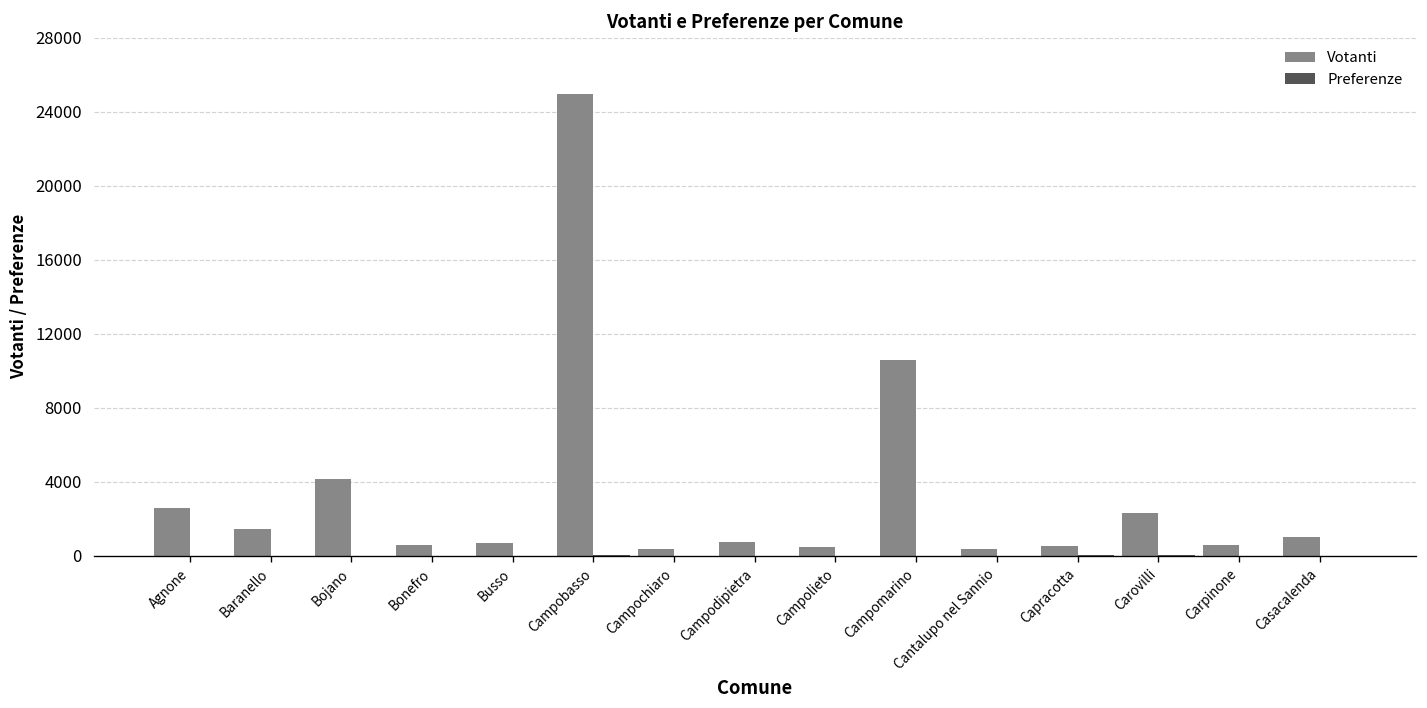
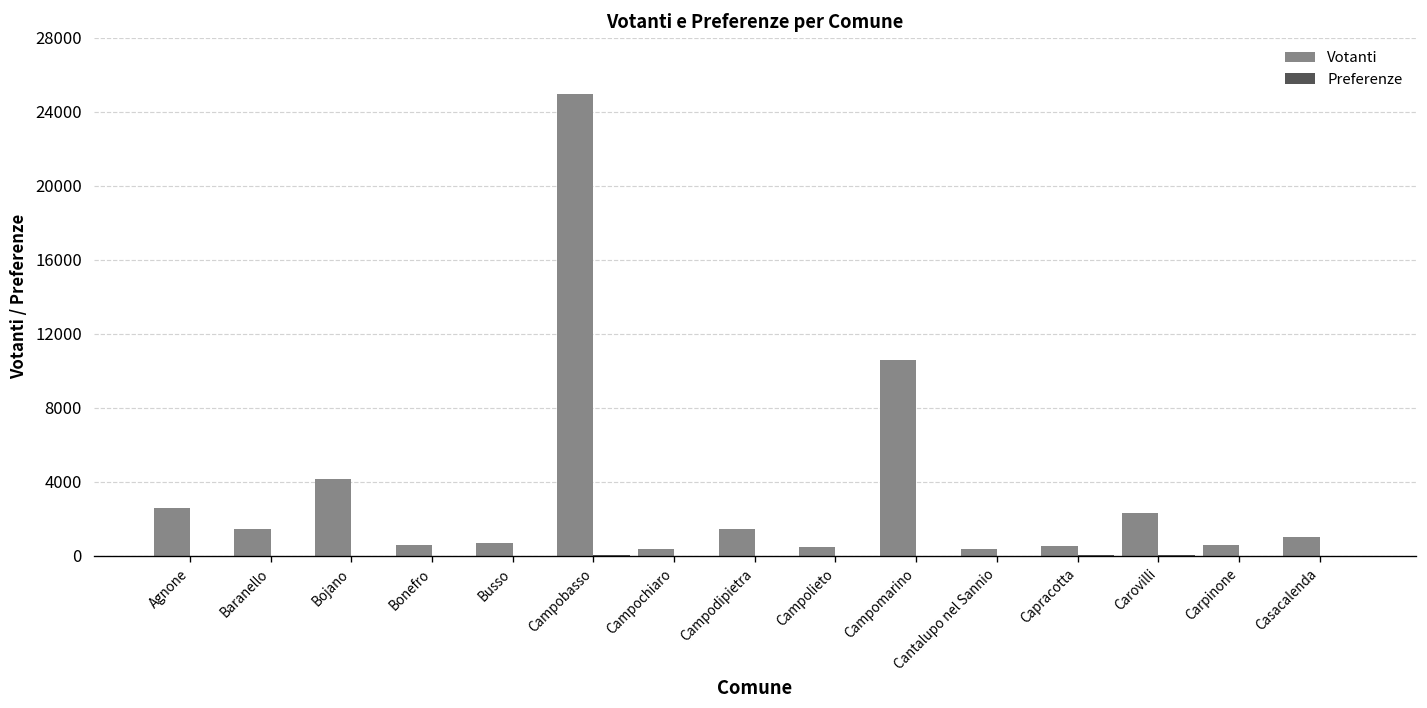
Votanti, Campodipietra: 700 -> 1400
